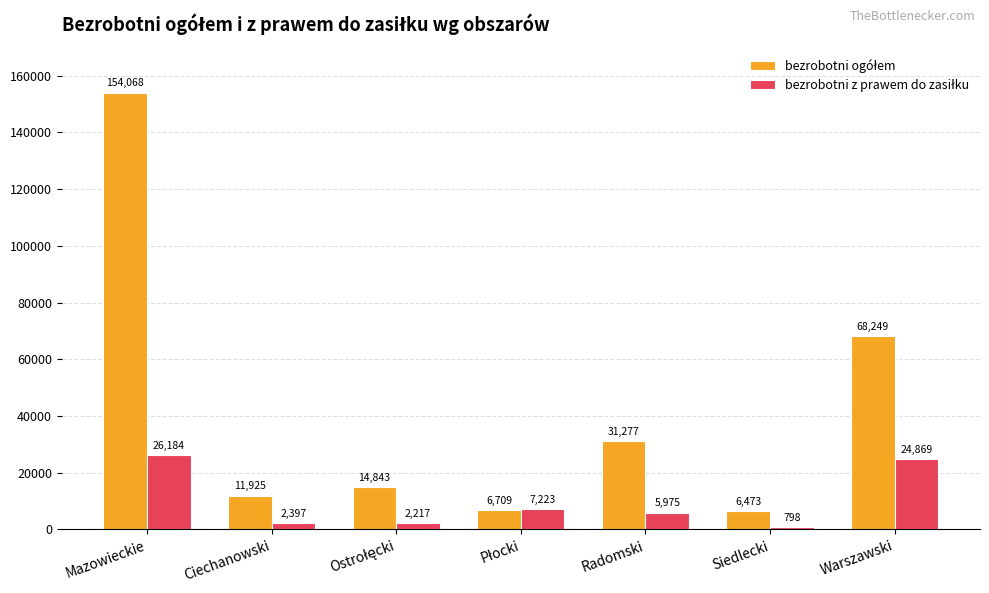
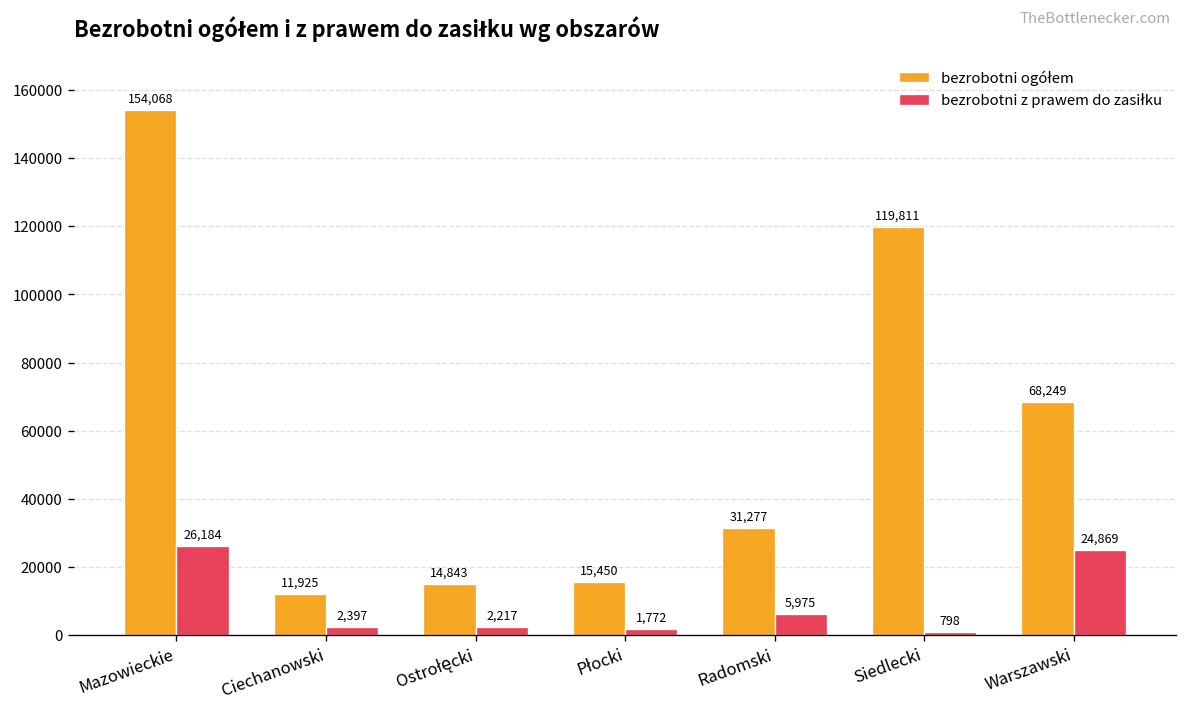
bezrobotni ogółem, Płocki: 6,709 -> 15,450
bezrobotni z prawem do zasiłku, Płocki: 7,223 -> 1,772
bezrobotni ogółem, Siedlecki: 6,473 -> 119,811
